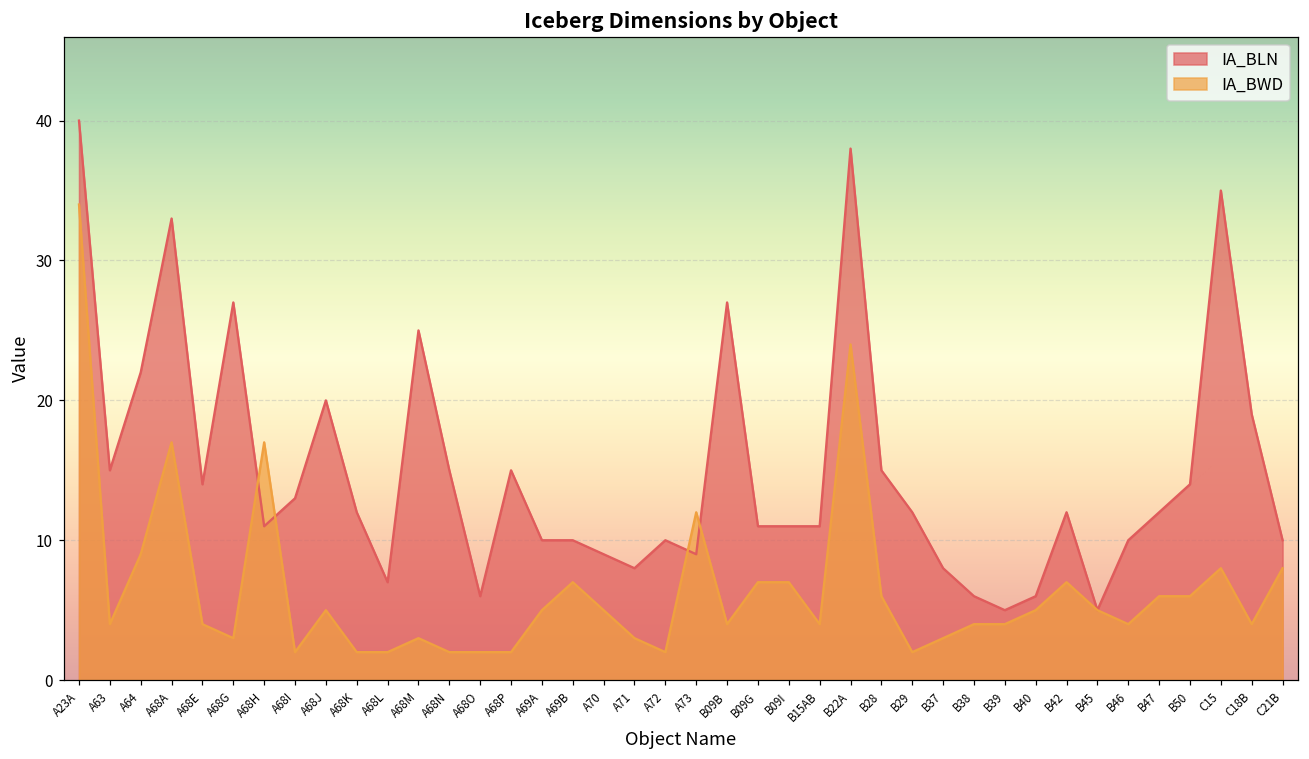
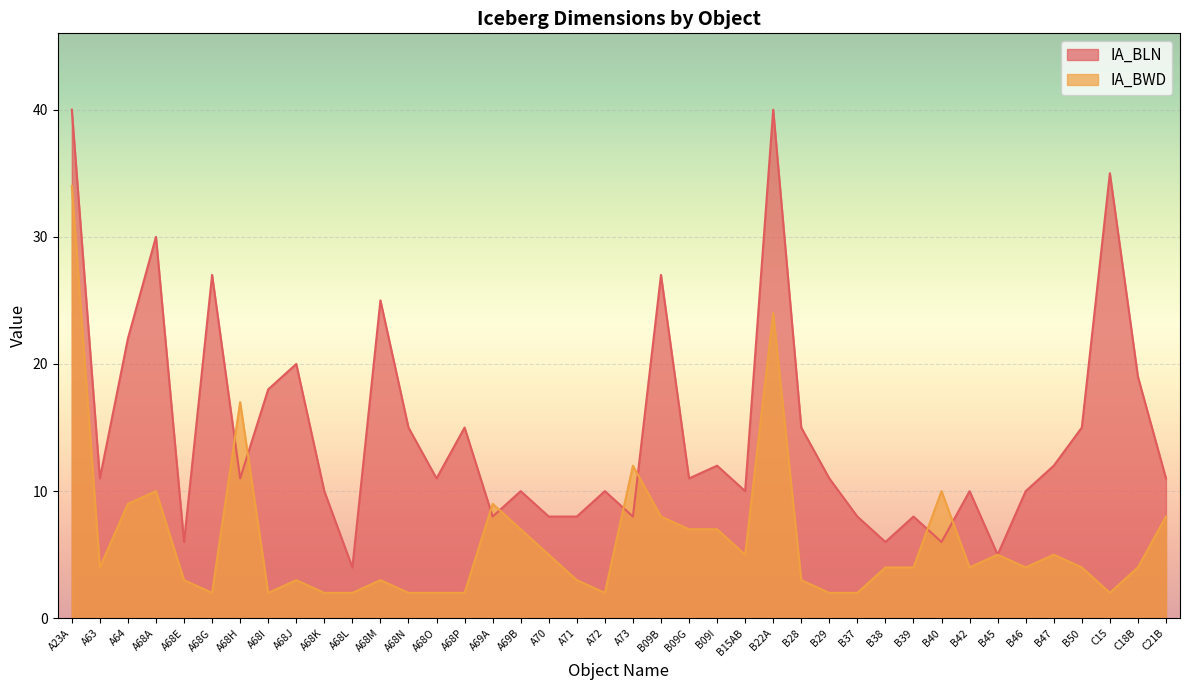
IA_BLN, A63: 15 -> 11
IA_BLN, A68A: 33 -> 30
IA_BWD, A68A: 17 -> 10
IA_BLN, A68E: 14 -> 6
IA_BWD, A68E: 4 -> 3
IA_BWD, A68G: 3 -> 2
IA_BLN, A68I: 13 -> 18
IA_BWD, A68J: 5 -> 3
IA_BLN, A68K: 12 -> 10
IA_BLN, A68L: 7 -> 4
IA_BLN, A68O: 6 -> 11
IA_BLN, A69A: 10 -> 8
IA_BWD, A69A: 5 -> 9
IA_BLN, A70: 9 -> 8
IA_BLN, A73: 9 -> 8
IA_BWD, B09B: 4 -> 8
IA_BLN, B09I: 11 -> 12
IA_BLN, B15AB: 11 -> 10
IA_BWD, B15AB: 4 -> 5
IA_BLN, B22A: 38 -> 40
IA_BWD, B28: 6 -> 3
IA_BLN, B29: 12 -> 11
IA_BWD, B37: 3 -> 2
IA_BLN, B39: 5 -> 8
IA_BWD, B40: 5 -> 10
IA_BLN, B42: 12 -> 10
IA_BWD, B42: 7 -> 4
IA_BWD, B47: 6 -> 5
IA_BLN, B50: 14 -> 15
IA_BWD, B50: 6 -> 4
IA_BWD, C15: 8 -> 2
IA_BLN, C21B: 10 -> 11
